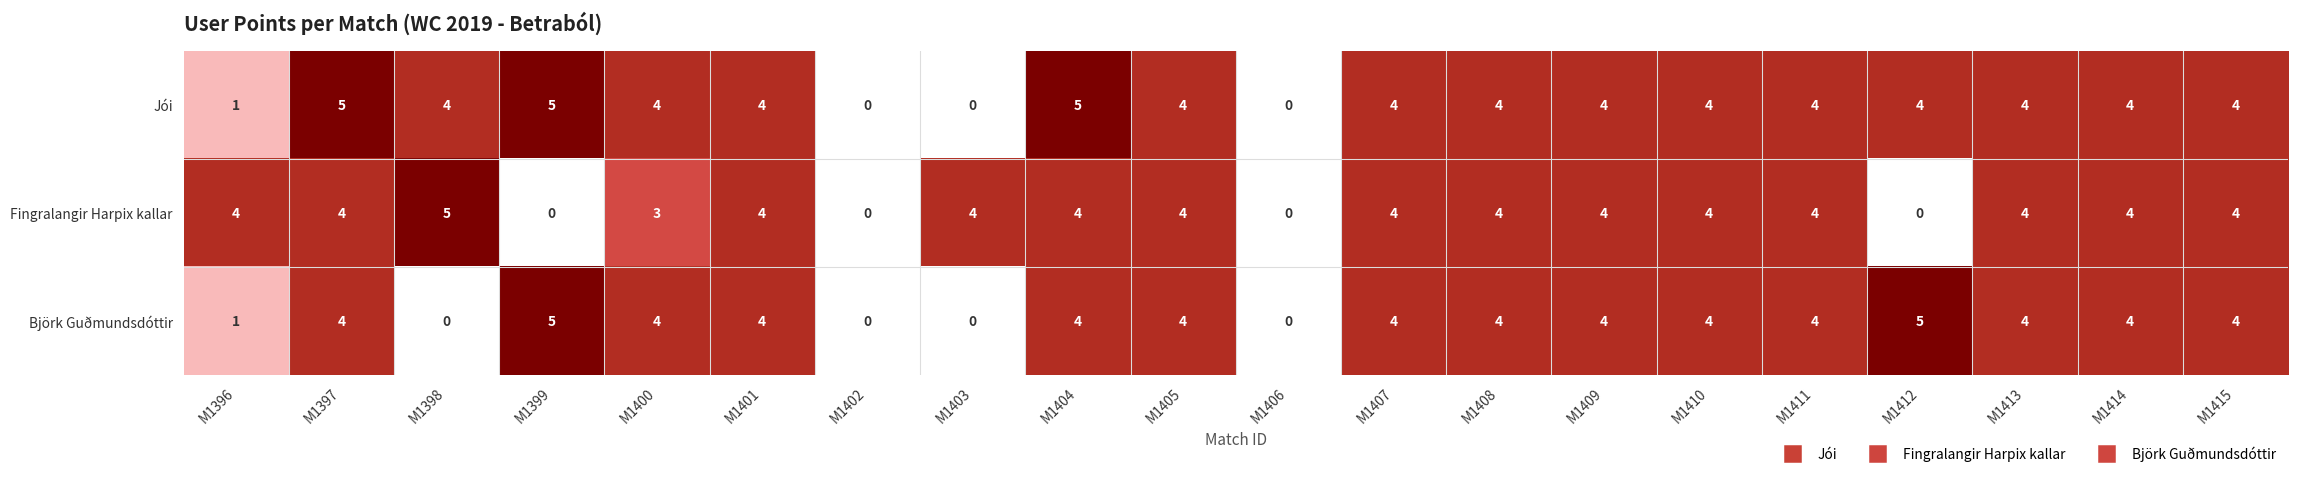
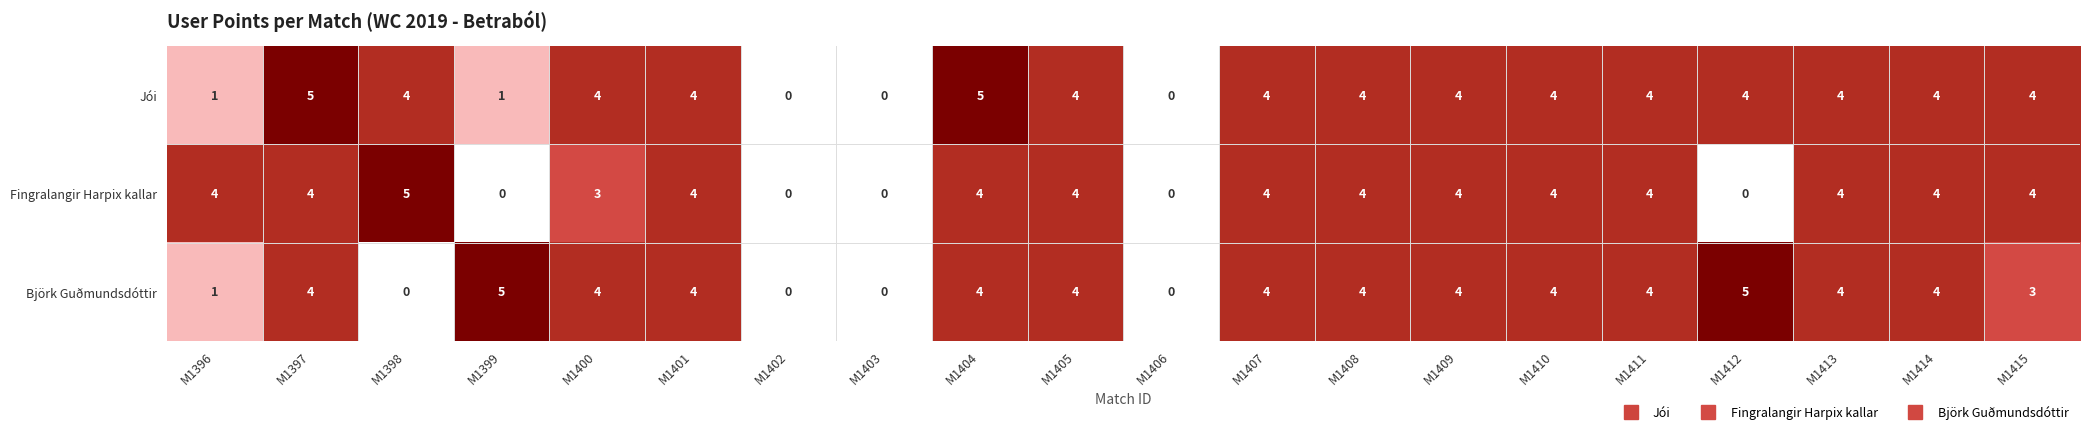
Jói, M1399: 5 -> 1
Fingralangir Harpix kallar, M1403: 4 -> 0
Björk Guðmundsdóttir, M1415: 4 -> 3
